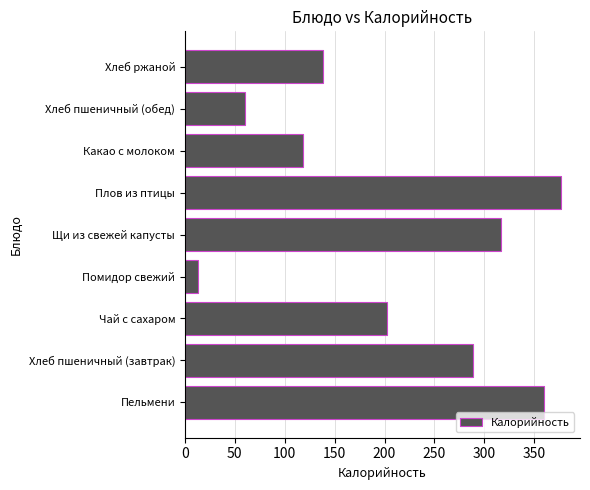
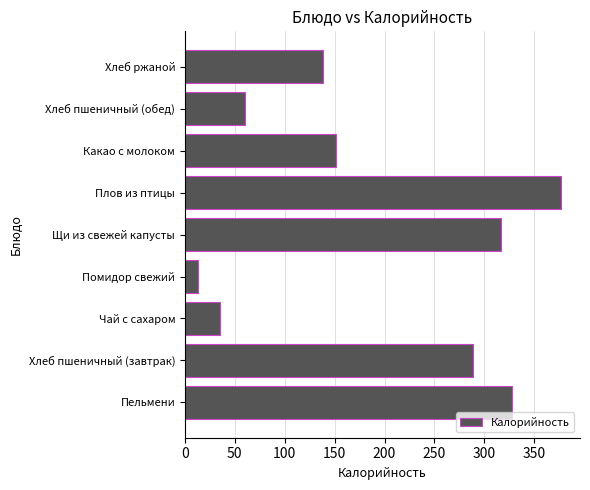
Какао с молоком: 120 -> 150
Чай с сахаром: 200 -> 40
Пельмени: 360 -> 330
